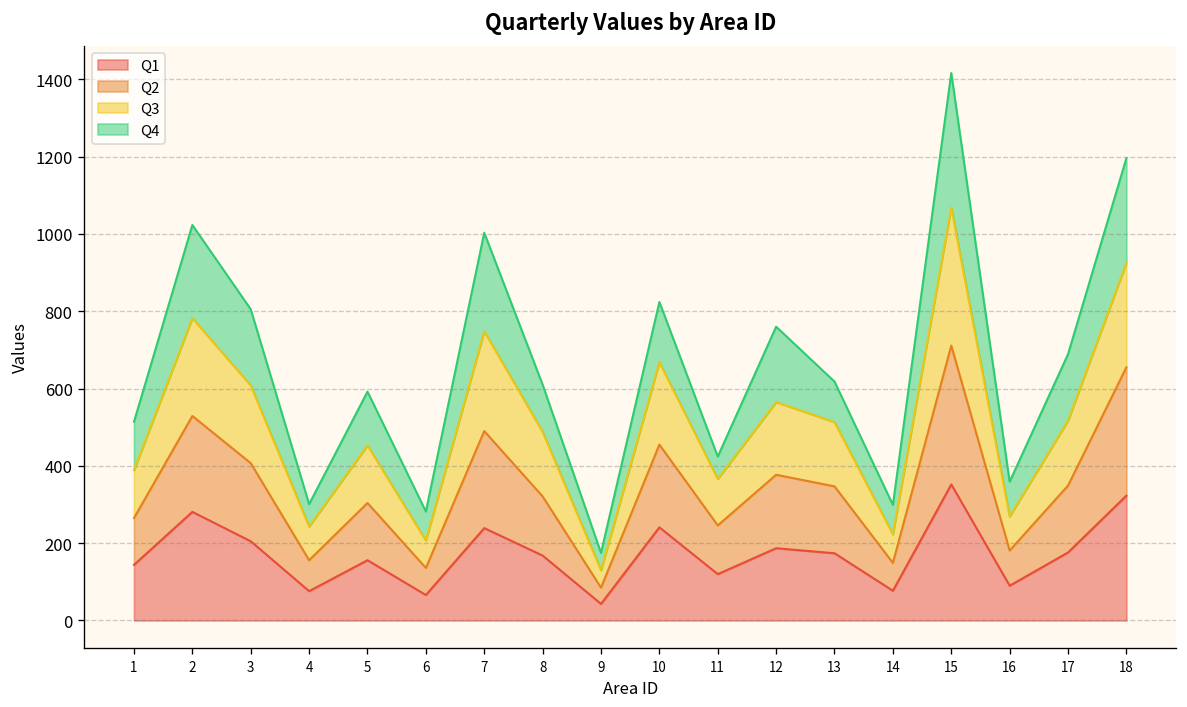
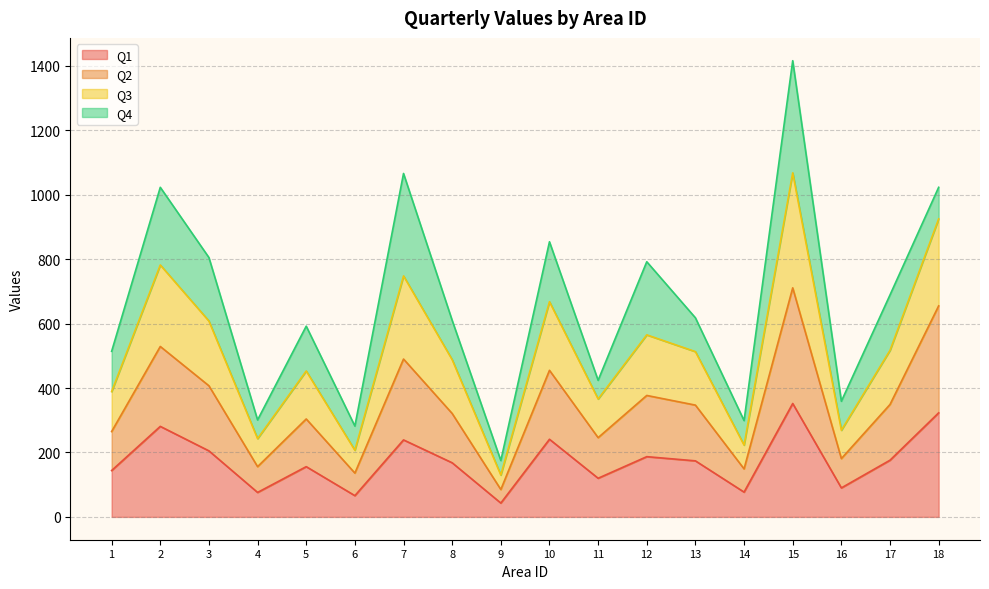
Q4, 7: 260 -> 320
Q4, 10: 160 -> 190
Q4, 12: 200 -> 230
Q4, 18: 270 -> 100
